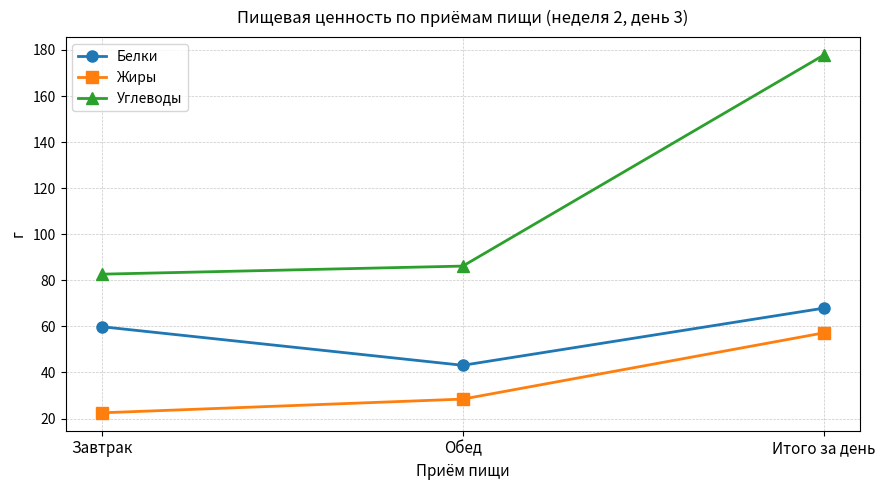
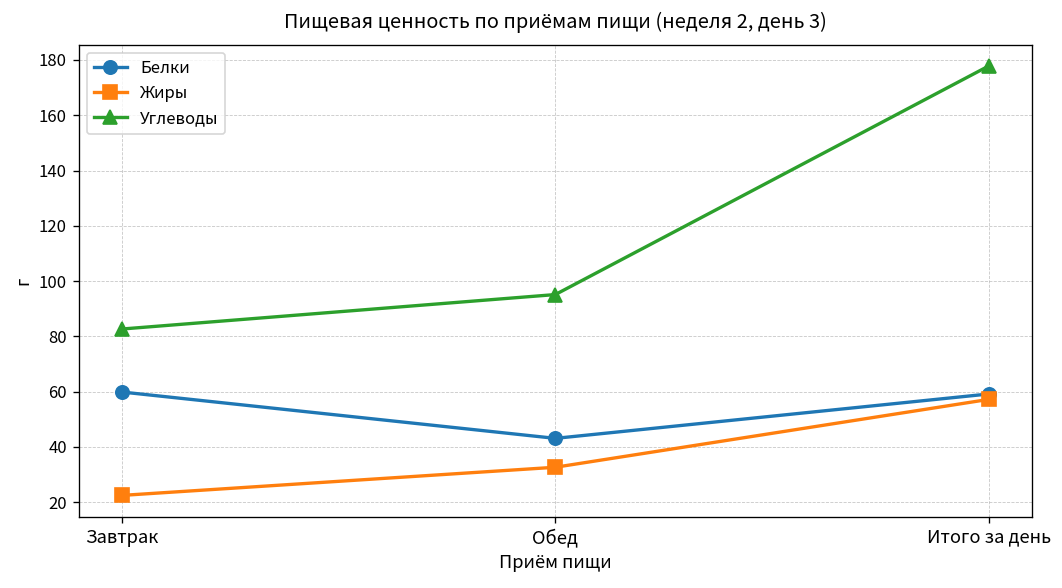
Жиры, Обед: 28 -> 33
Углеводы, Обед: 86 -> 95
Белки, Итого за день: 68 -> 59
